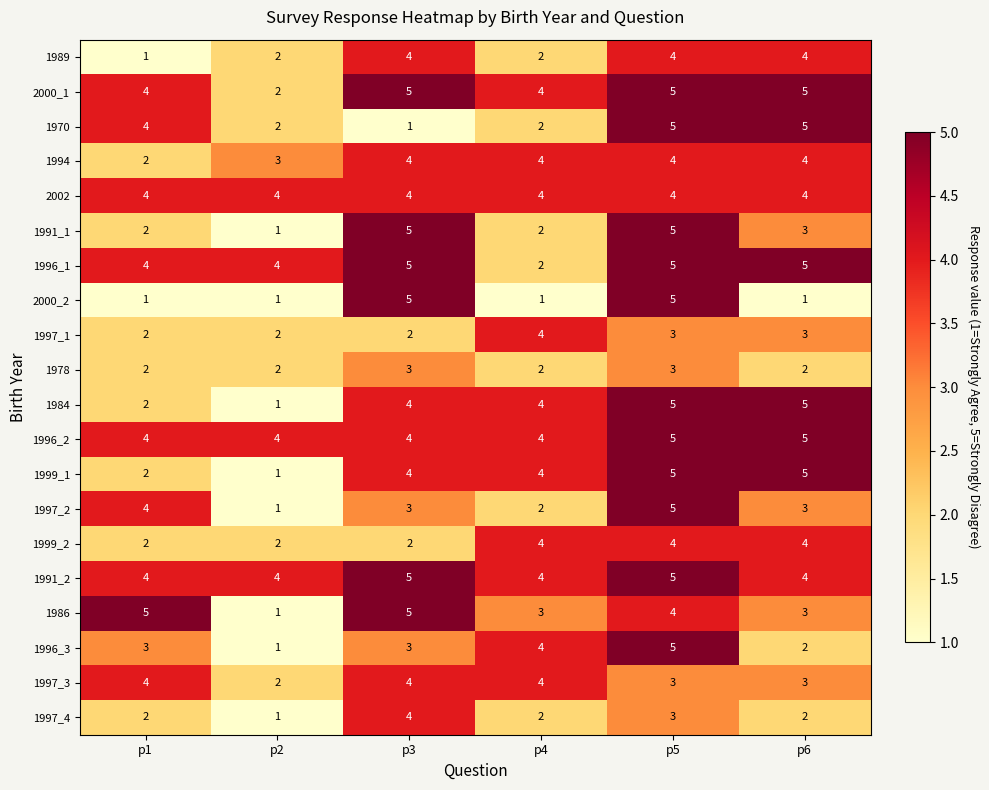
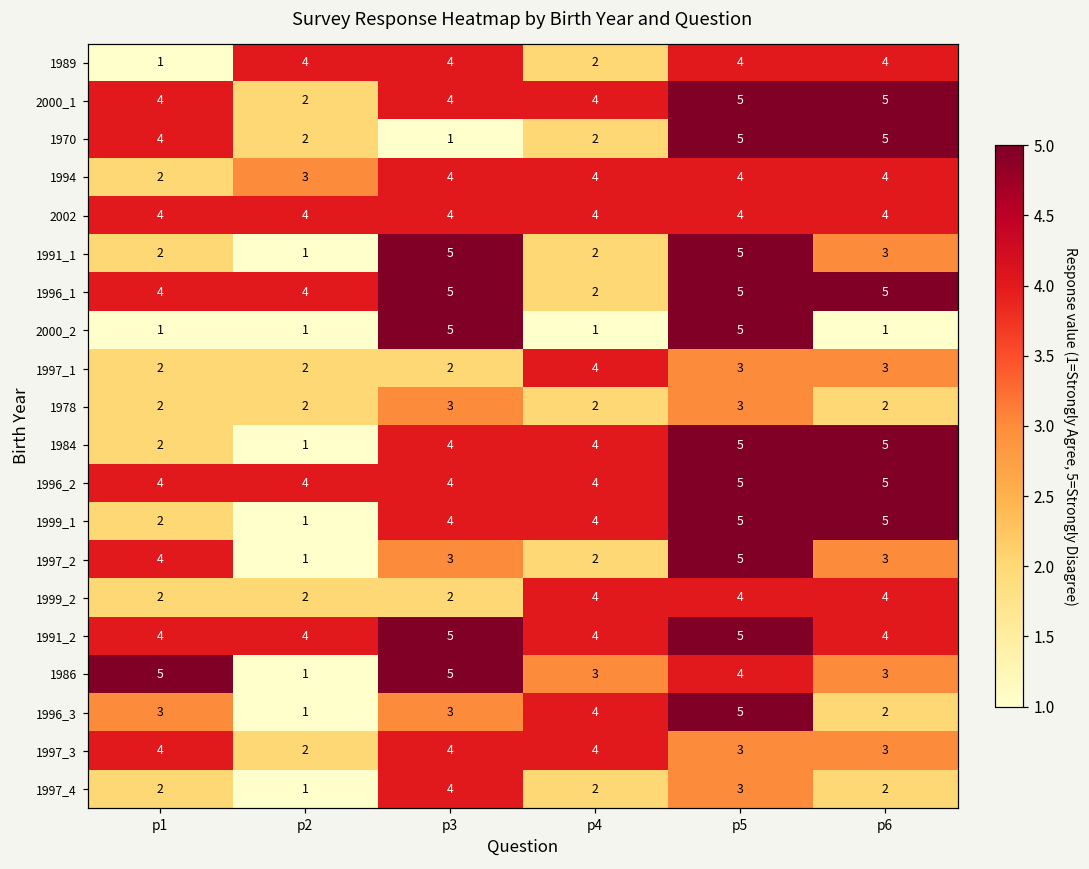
1989, p2: 2 -> 4
2000_1, p3: 5 -> 4
